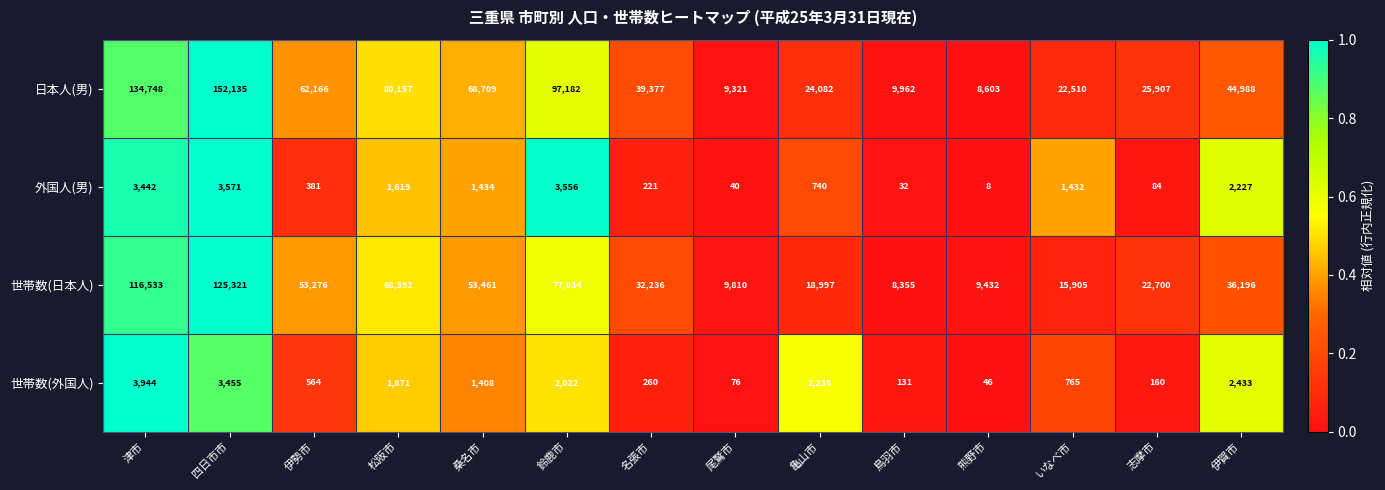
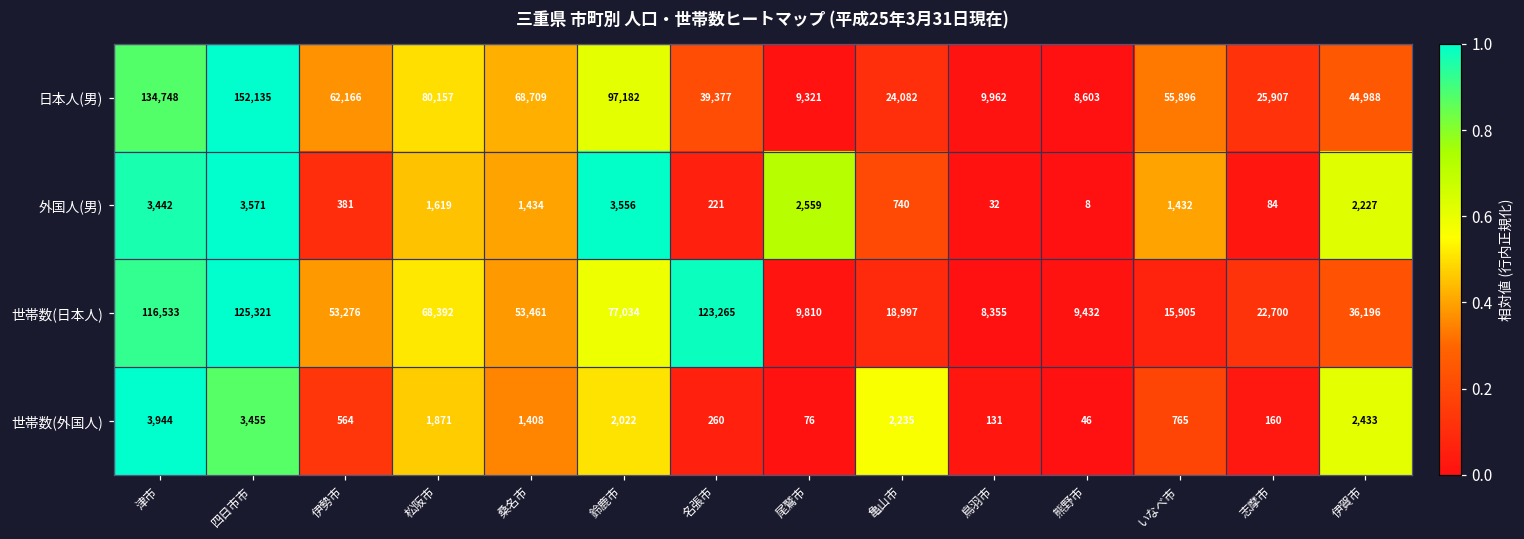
日本人(男), いなべ市: 22,510 -> 55,896
外国人(男), 尾鷲市: 40 -> 2,559
世帯数(日本人), 名張市: 32,236 -> 123,265
